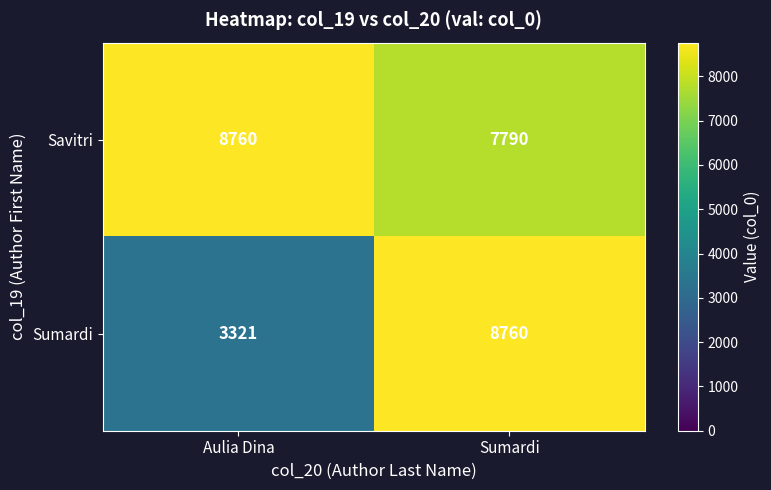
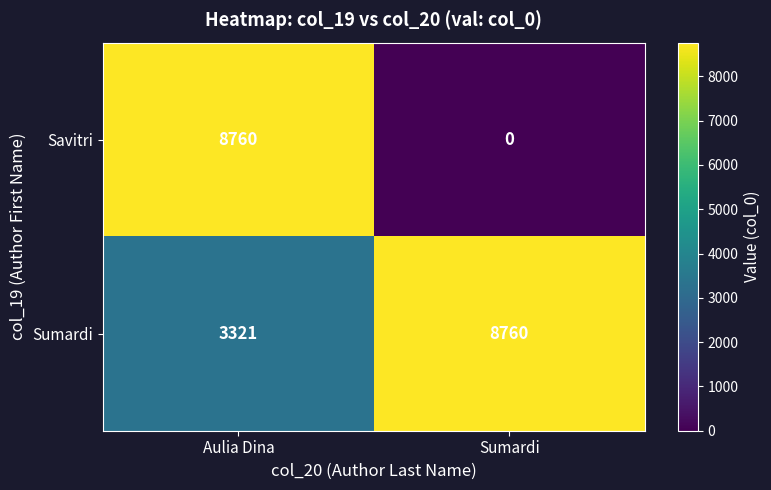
Savitri, Sumardi: 7790 -> 0
